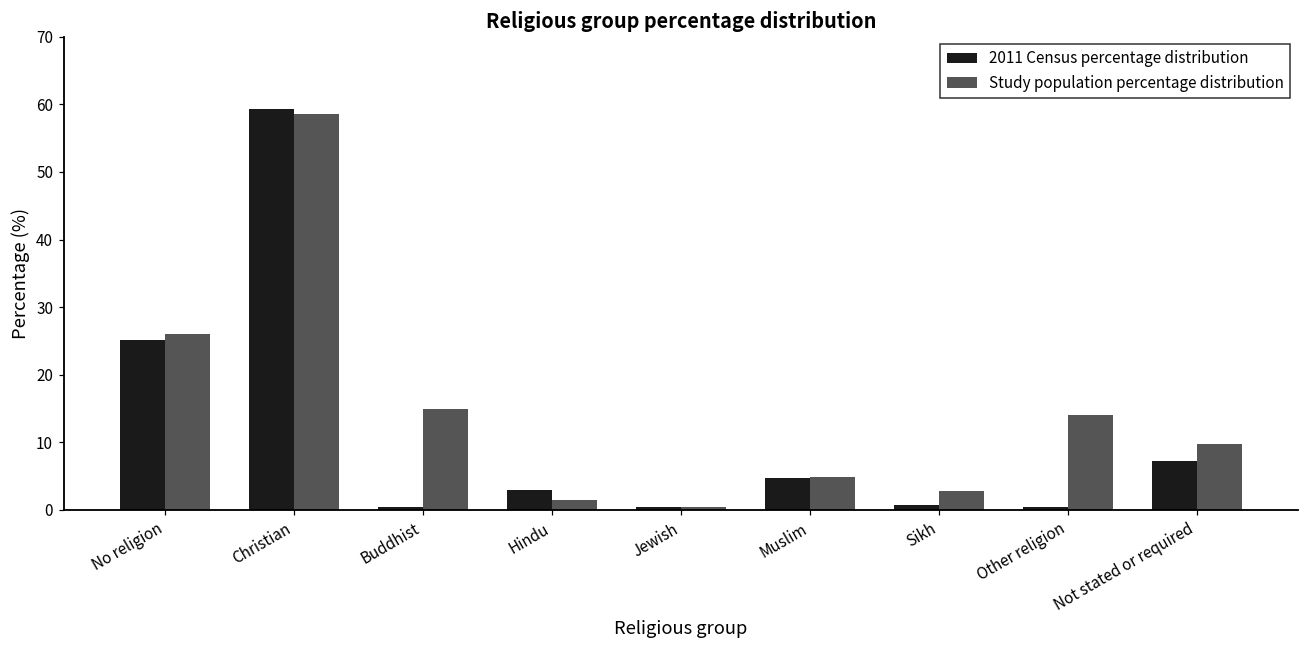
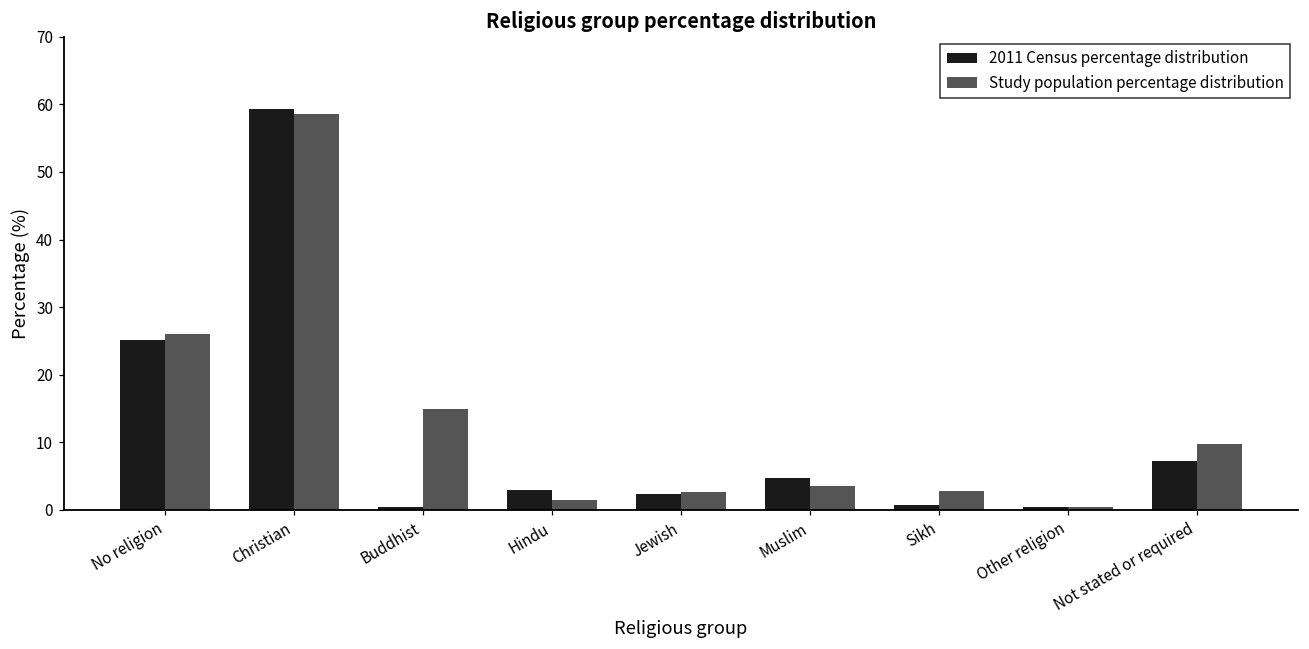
2011 Census percentage distribution, Jewish: 1 -> 2
Study population percentage distribution, Jewish: 1 -> 3
Study population percentage distribution, Muslim: 5 -> 4
Study population percentage distribution, Other religion: 14 -> 0
